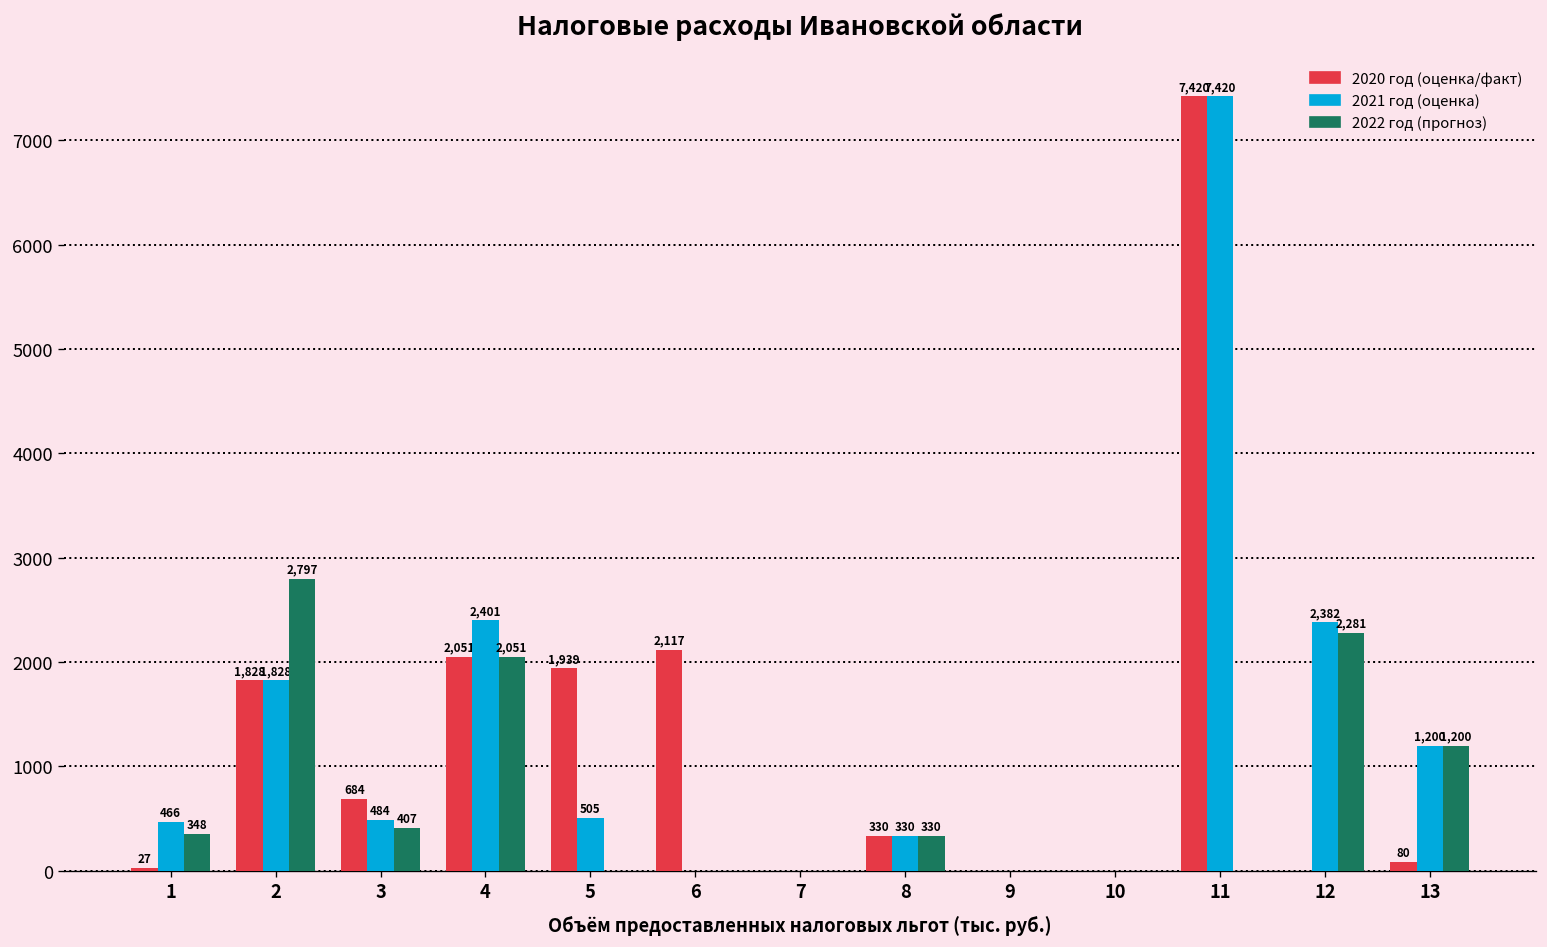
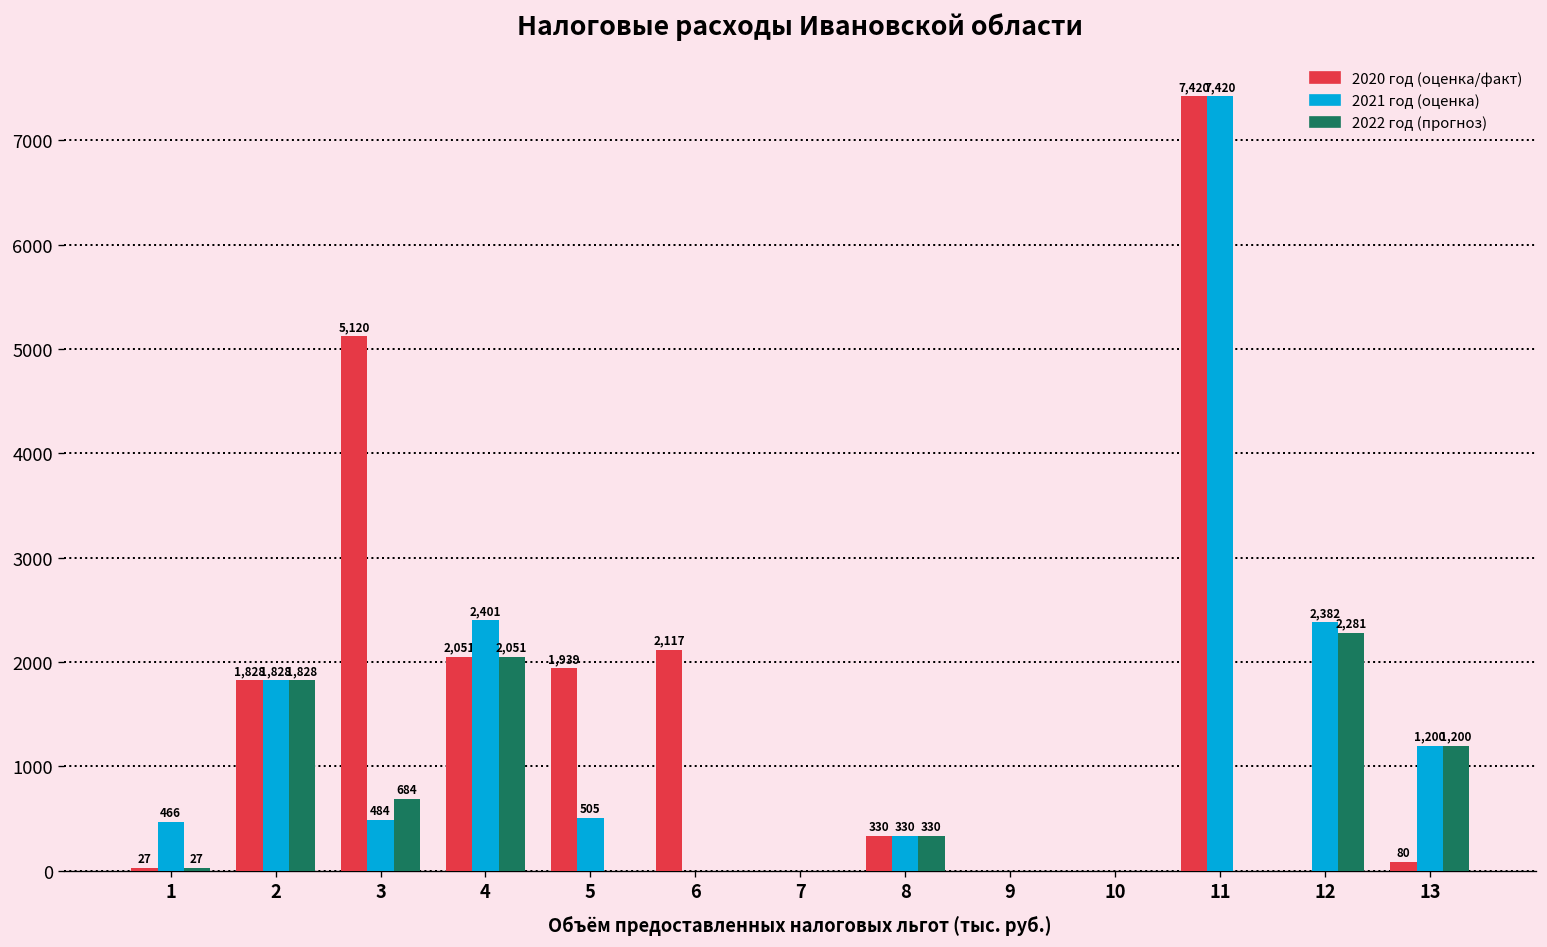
2022 год (прогноз), 1: 348 -> 27
2022 год (прогноз), 2: 2,797 -> 1,828
2020 год (оценка/факт), 3: 684 -> 5,120
2022 год (прогноз), 3: 407 -> 684
